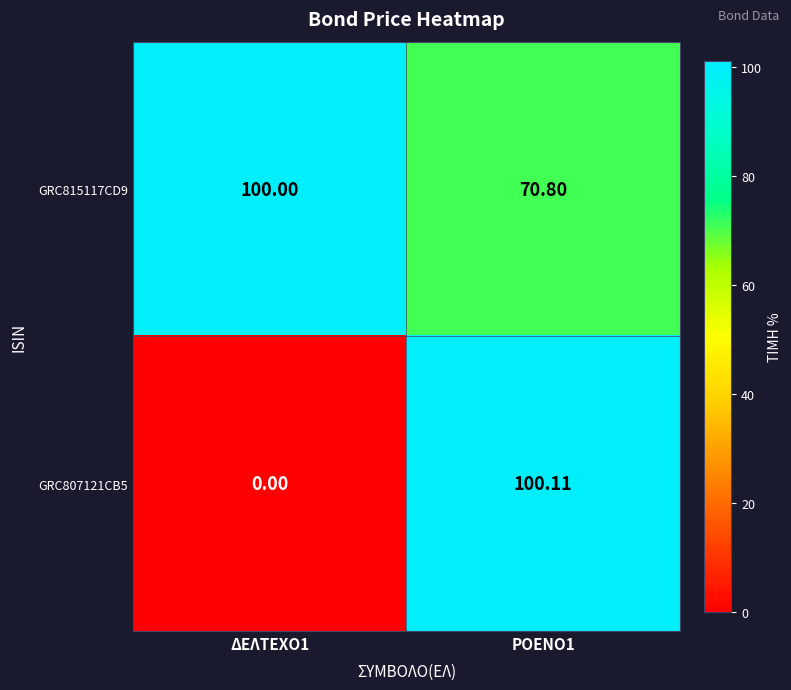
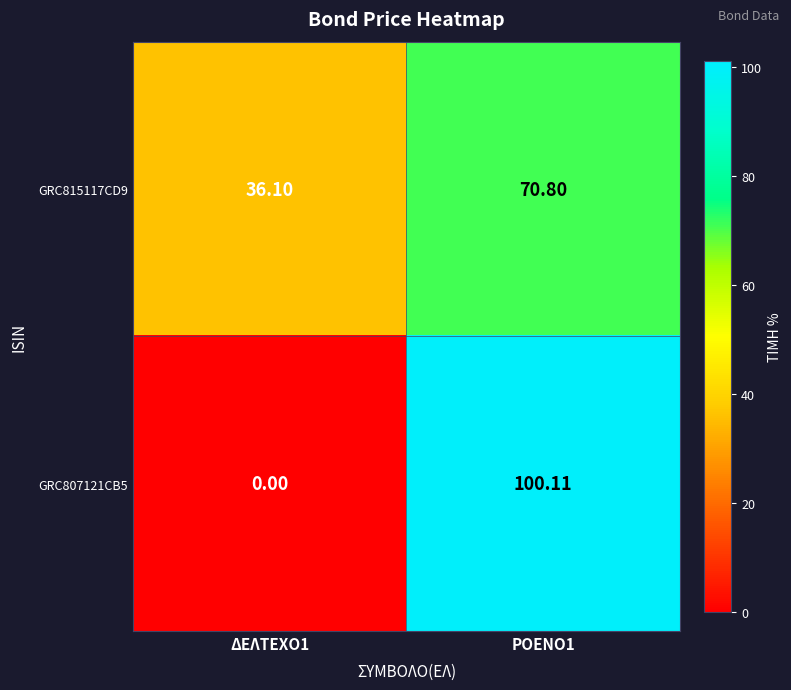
GRC815117CD9, ΔΕΛΤΕΧΟ1: 100.00 -> 36.10
